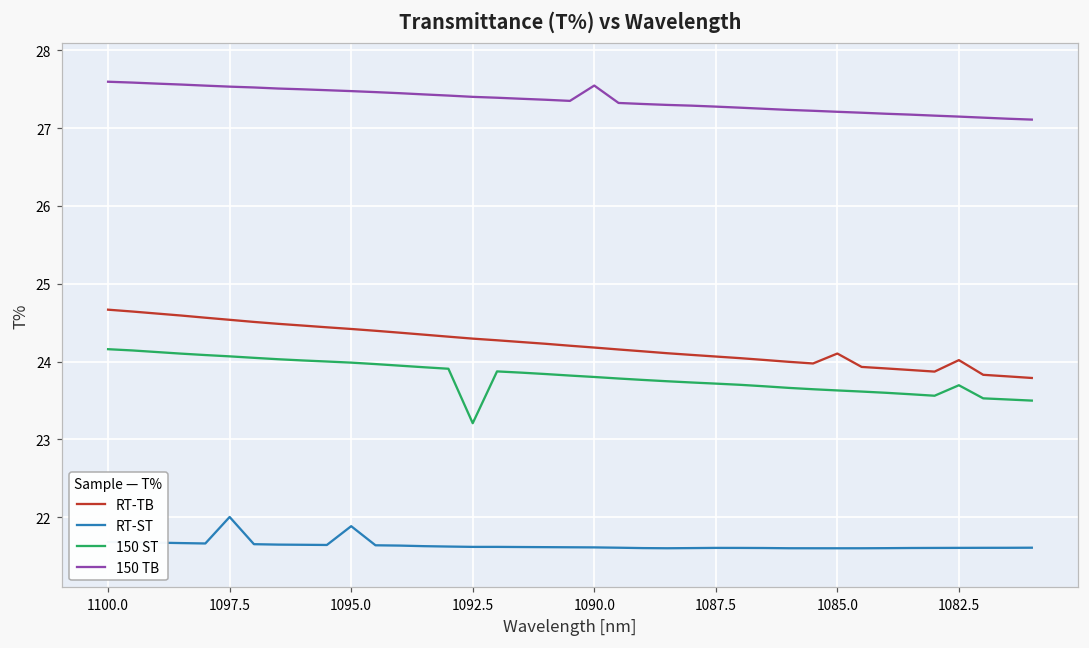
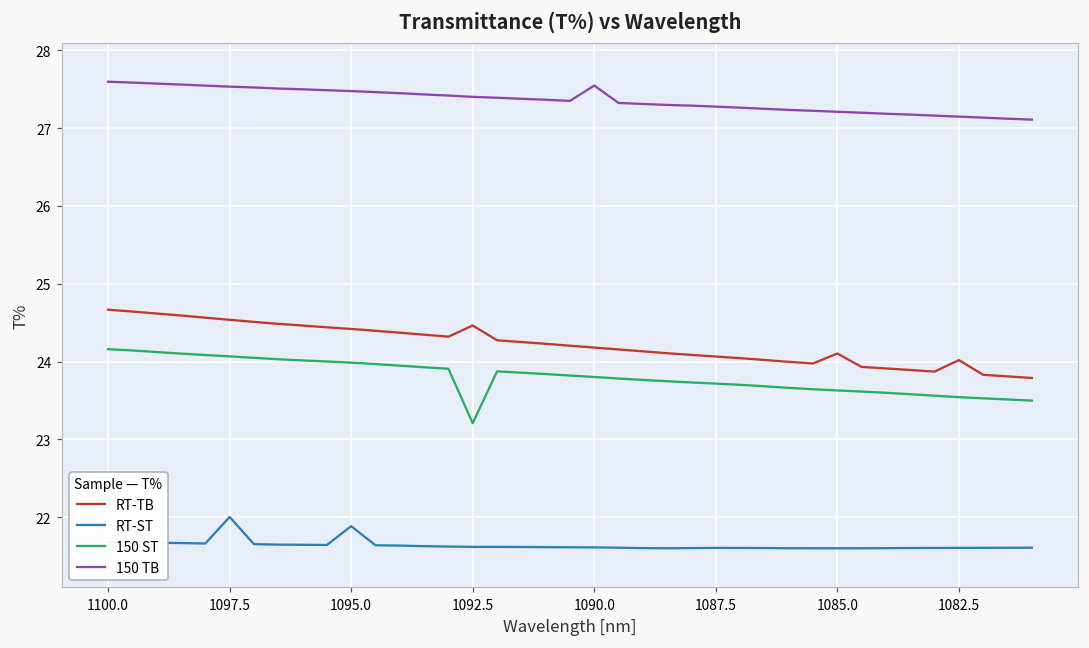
RT-TB, 1092.5: 24.3 -> 24.5
150 ST, 1082.5: 23.7 -> 23.5
